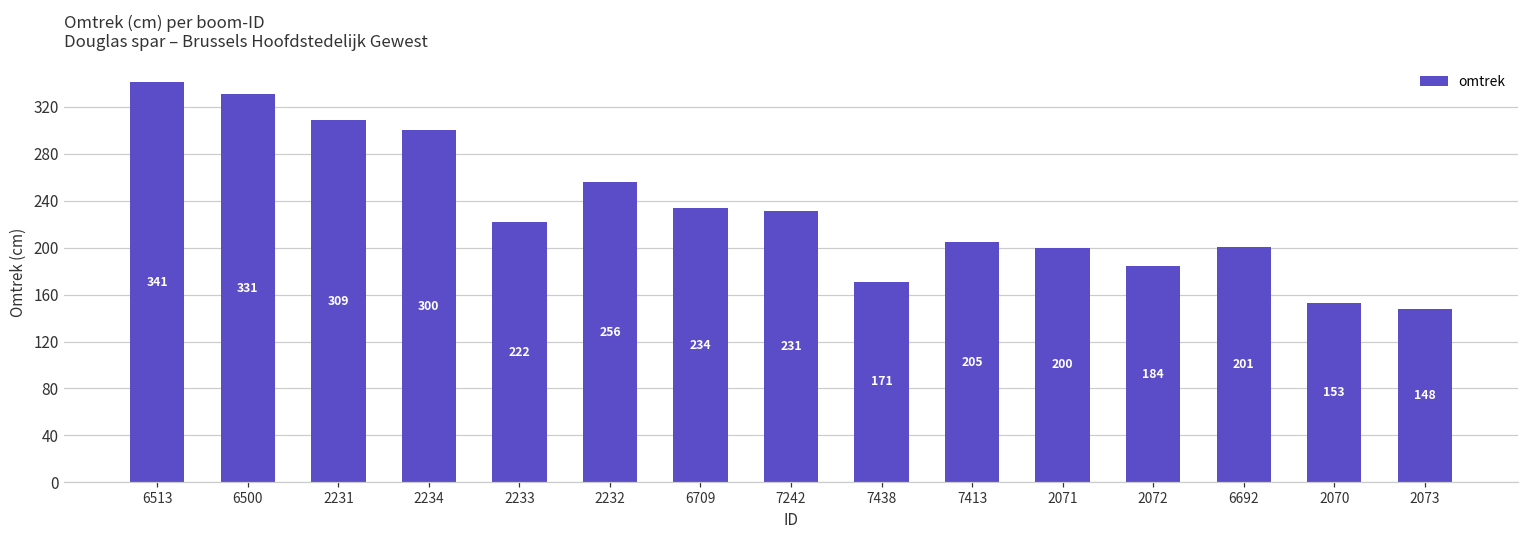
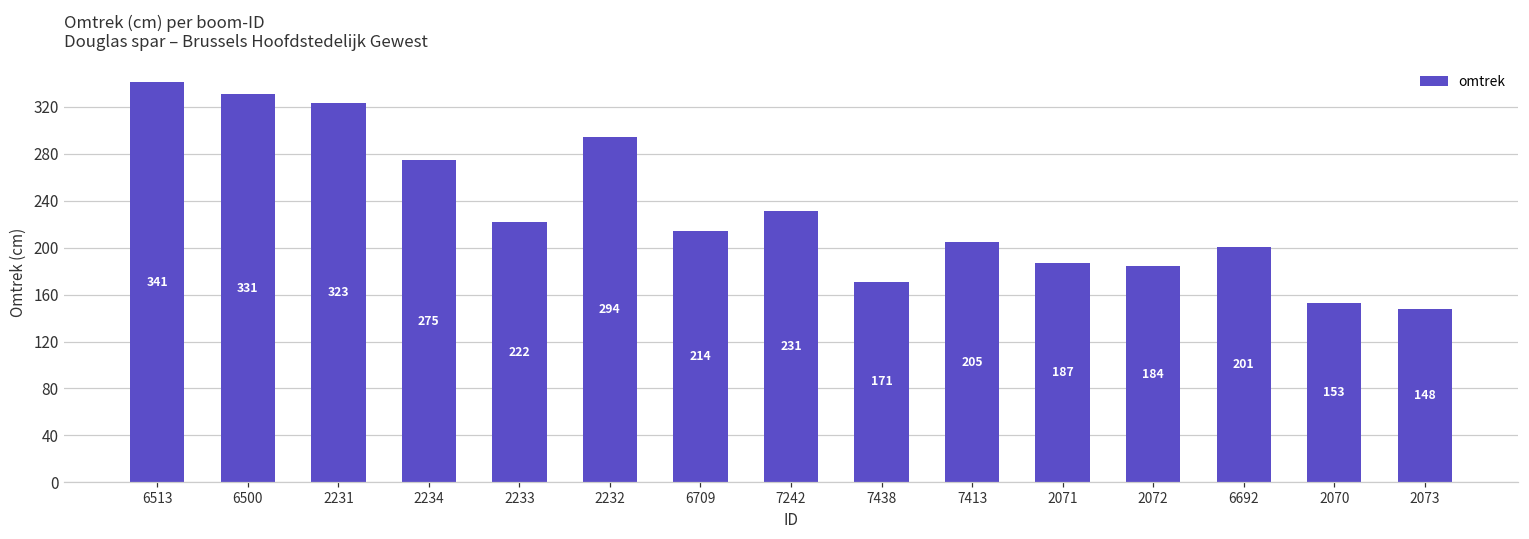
2231: 309 -> 323
2234: 300 -> 275
2232: 256 -> 294
6709: 234 -> 214
2071: 200 -> 187
